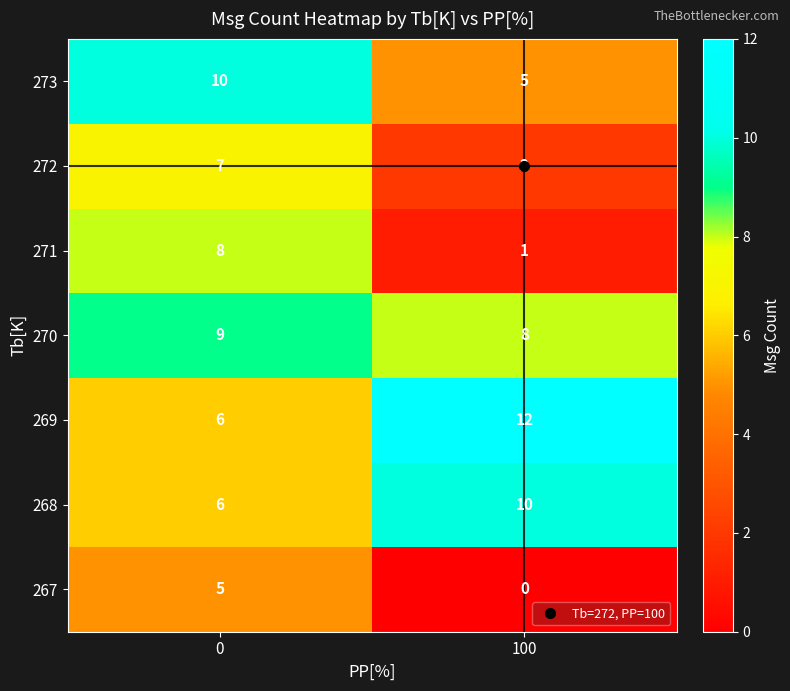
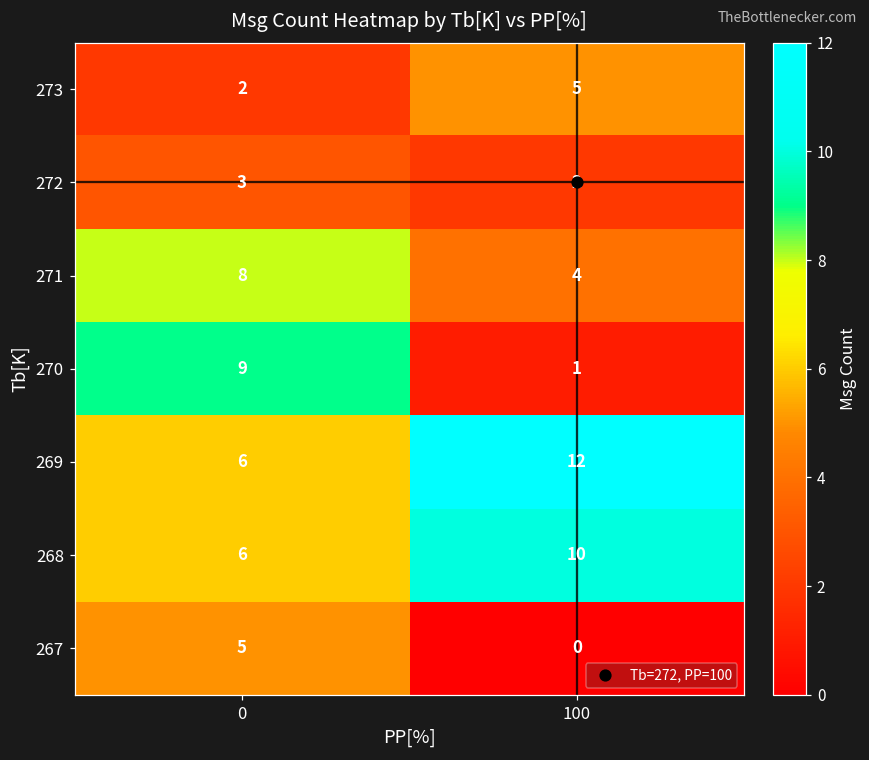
273, 0: 10 -> 2
272, 0: 7 -> 3
271, 100: 1 -> 4
270, 100: 8 -> 1
